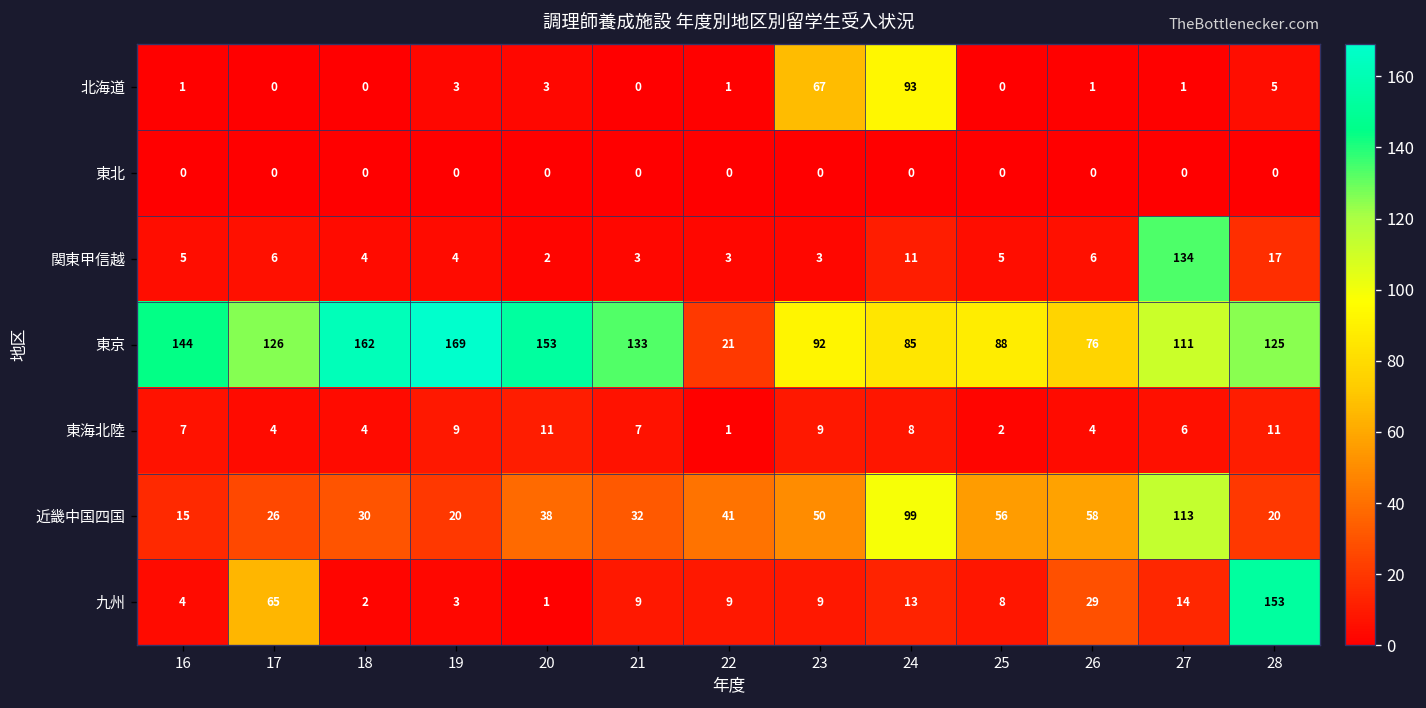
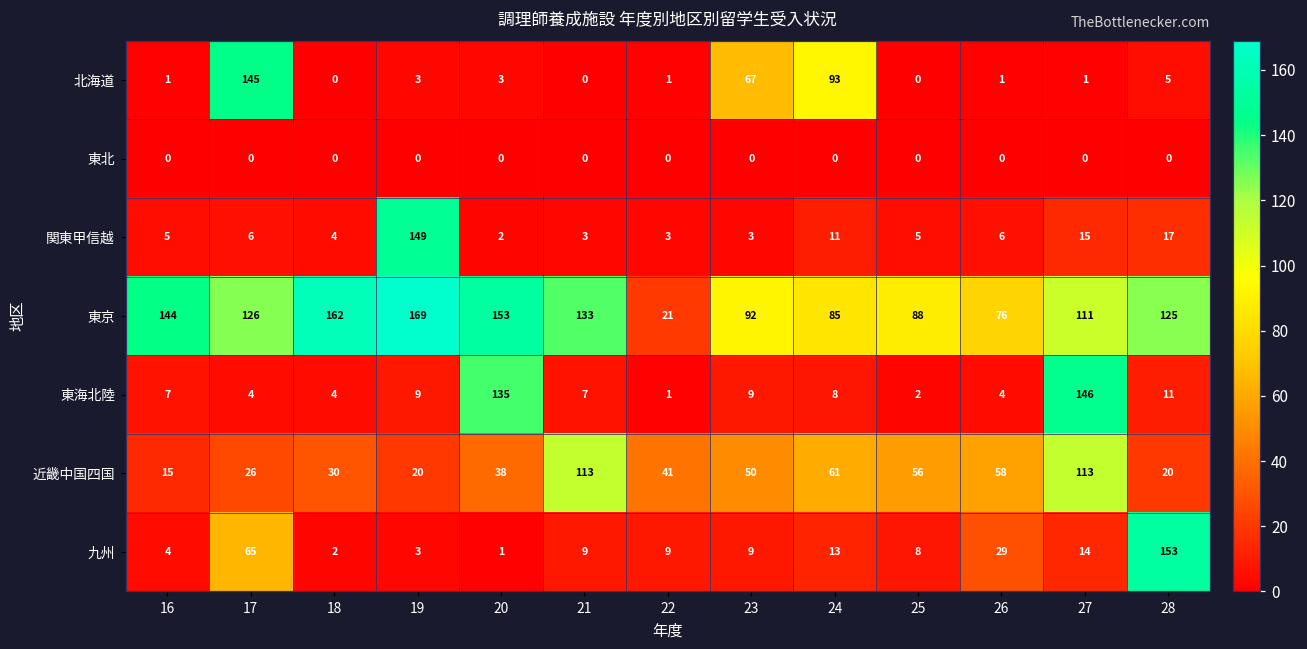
北海道, 17: 0 -> 145
関東甲信越, 19: 4 -> 149
関東甲信越, 27: 134 -> 15
東海北陸, 20: 11 -> 135
東海北陸, 27: 6 -> 146
近畿中国四国, 21: 32 -> 113
近畿中国四国, 24: 99 -> 61
